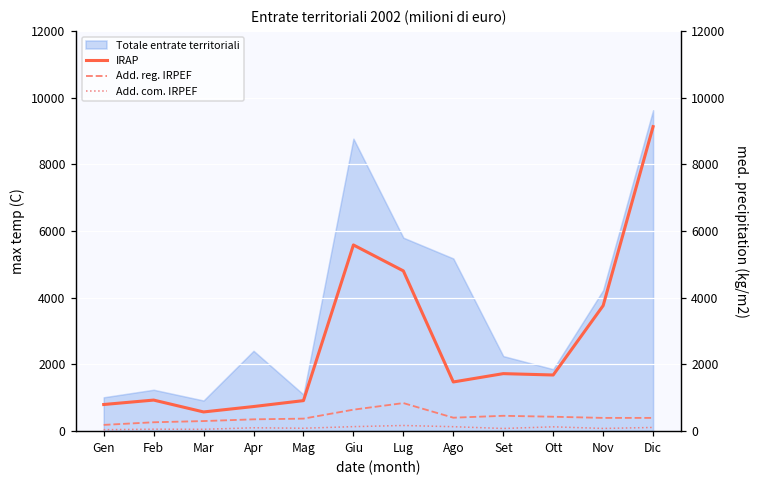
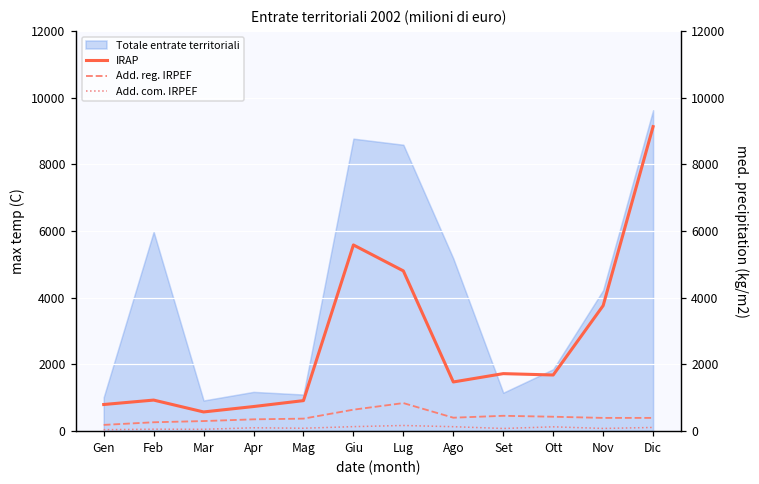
Totale entrate territoriali, Feb: 1200 -> 6000
Totale entrate territoriali, Apr: 2400 -> 1200
Totale entrate territoriali, Lug: 5800 -> 8600
Totale entrate territoriali, Set: 2200 -> 1100
